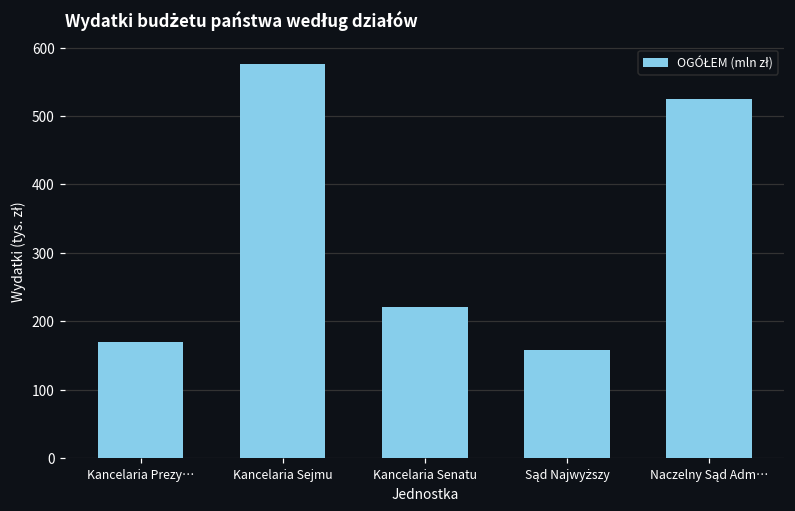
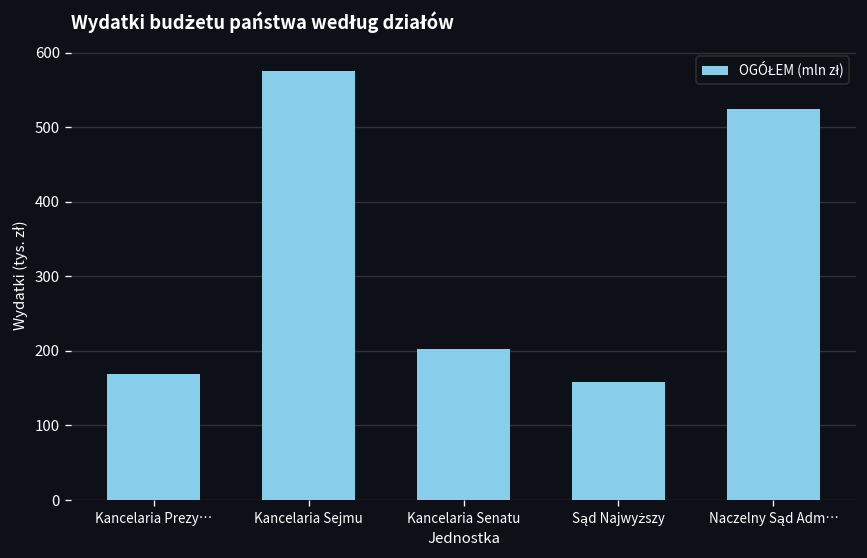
Kancelaria Senatu: 220 -> 200
